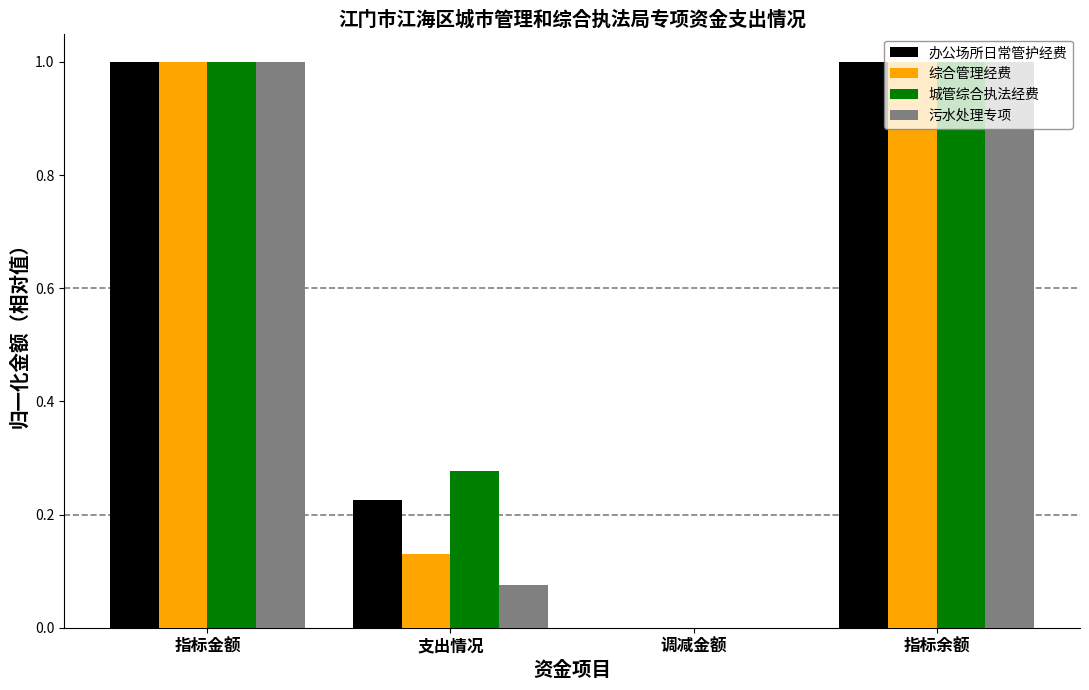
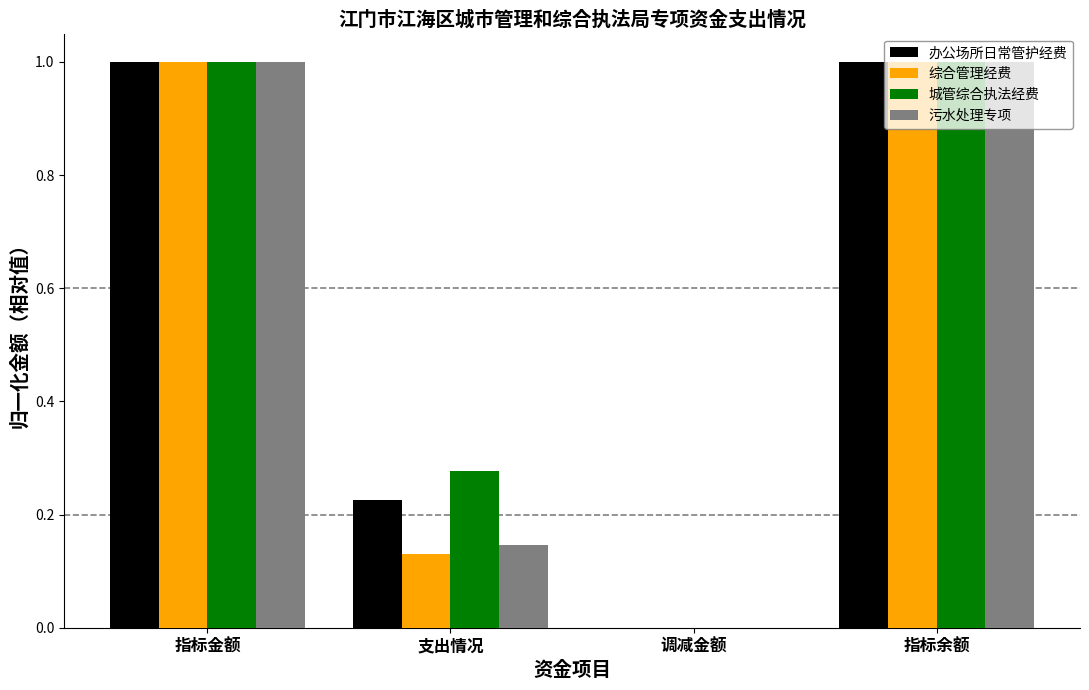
污水处理专项, 支出情况: 0.08 -> 0.15
